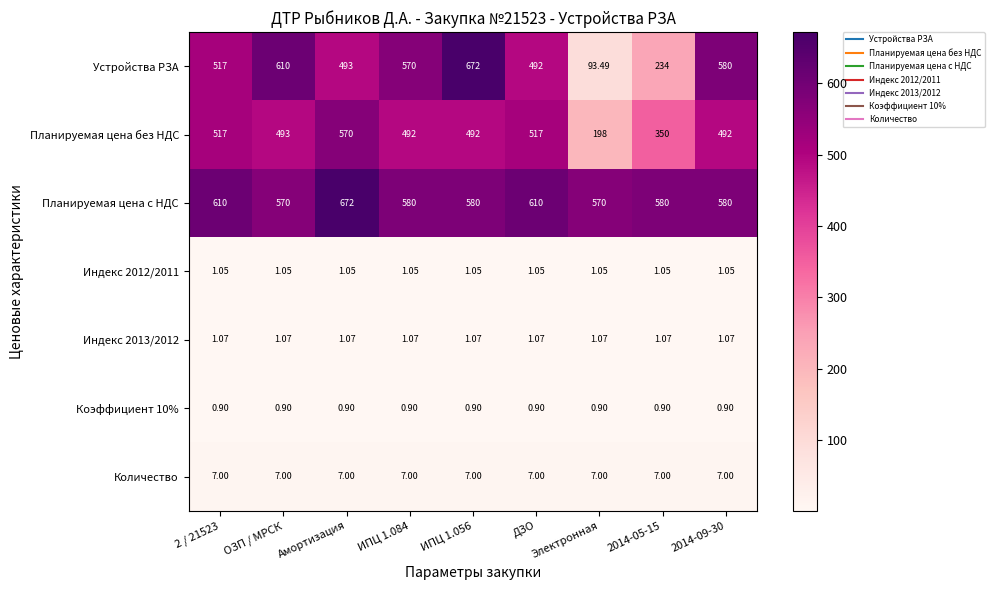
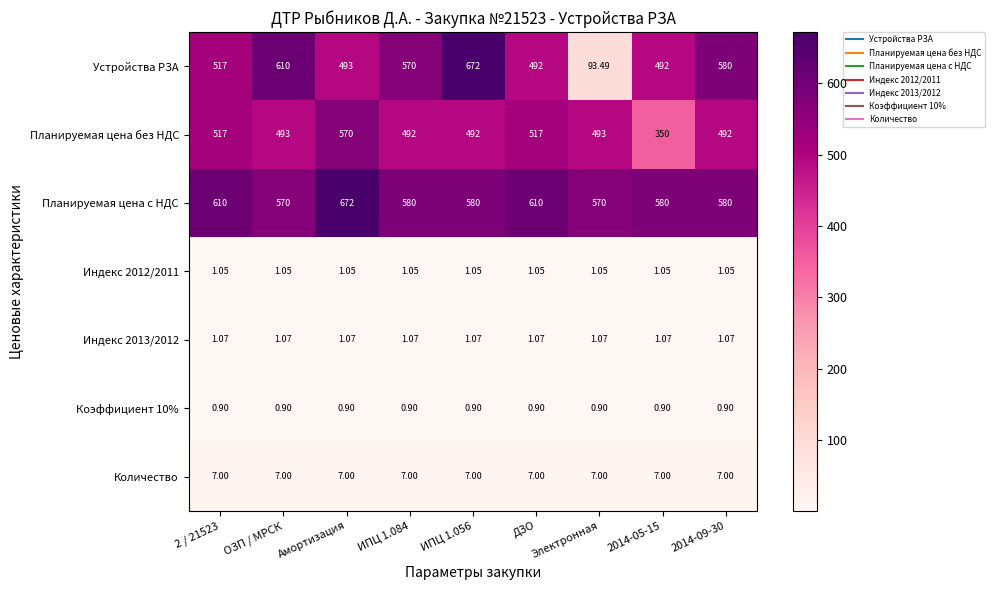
Устройства РЗА, 2014-05-15: 234 -> 492
Планируемая цена без НДС, Электронная: 198 -> 493
